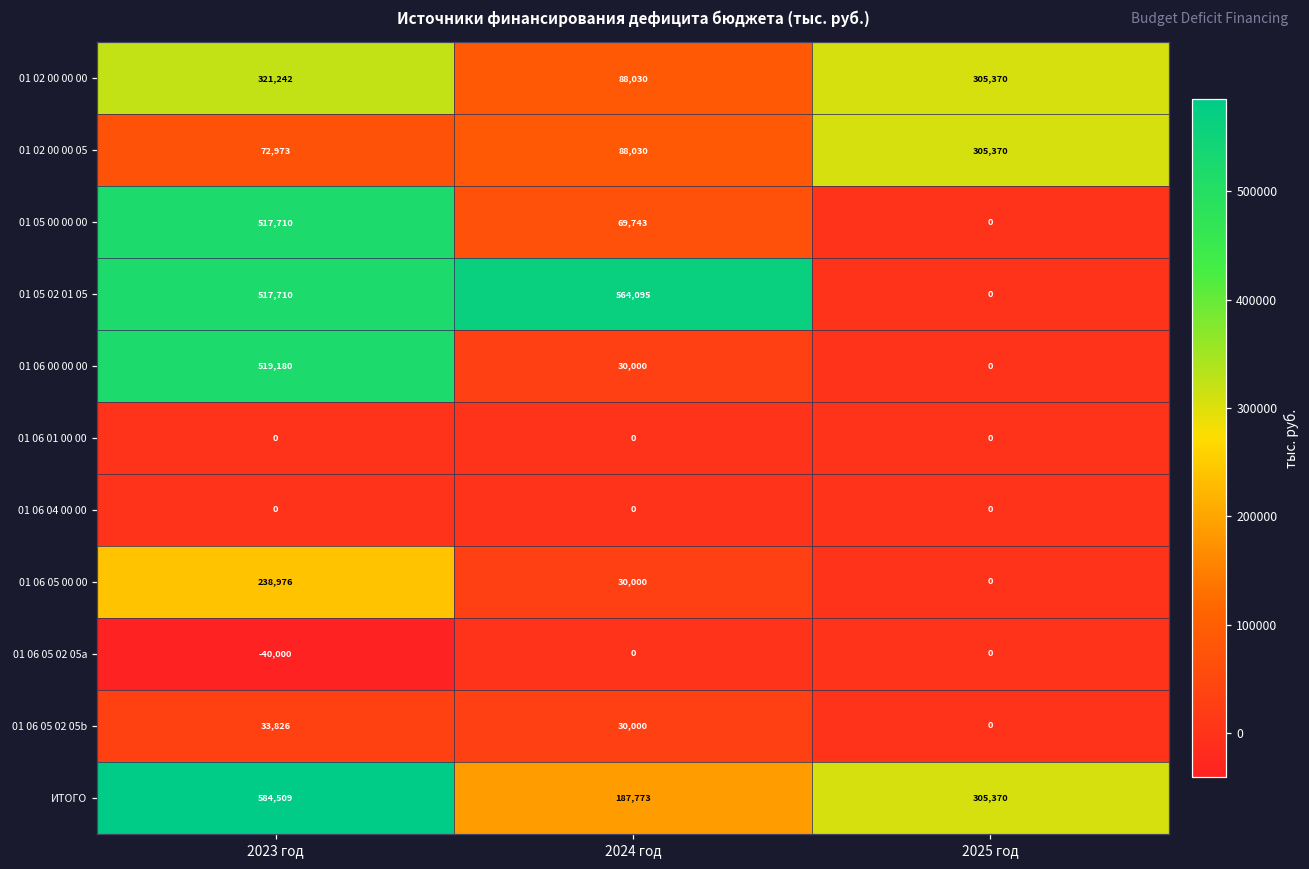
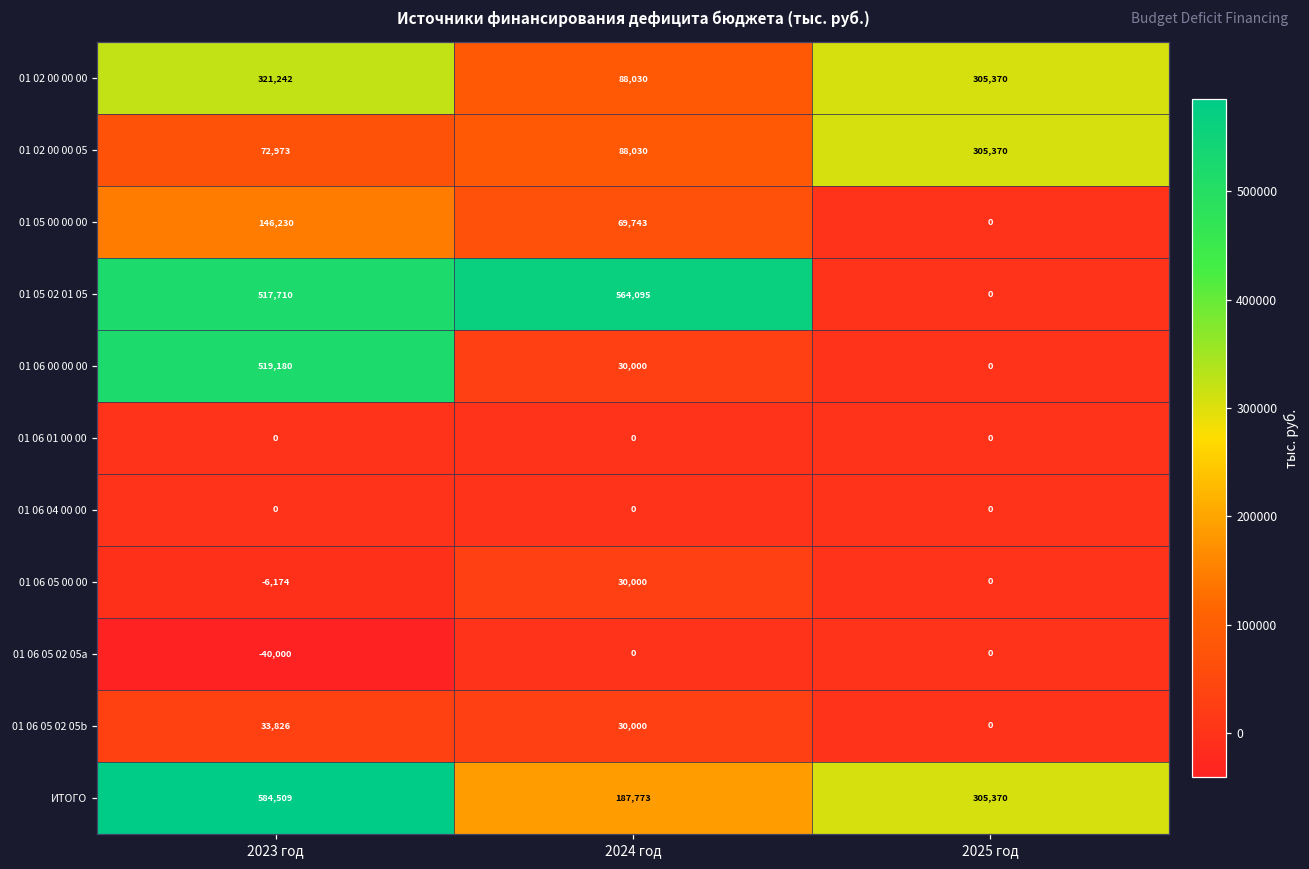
01 05 00 00 00, 2023 год: 517,710 -> 146,230
01 06 05 00 00, 2023 год: 238,976 -> -6,174
